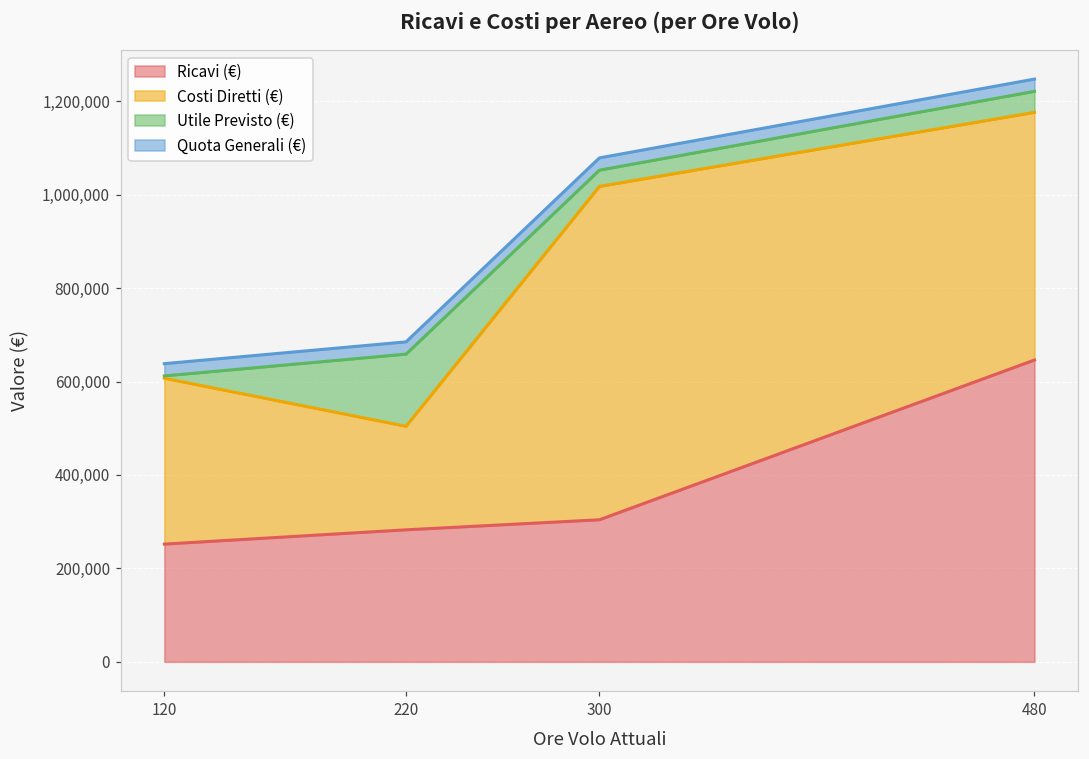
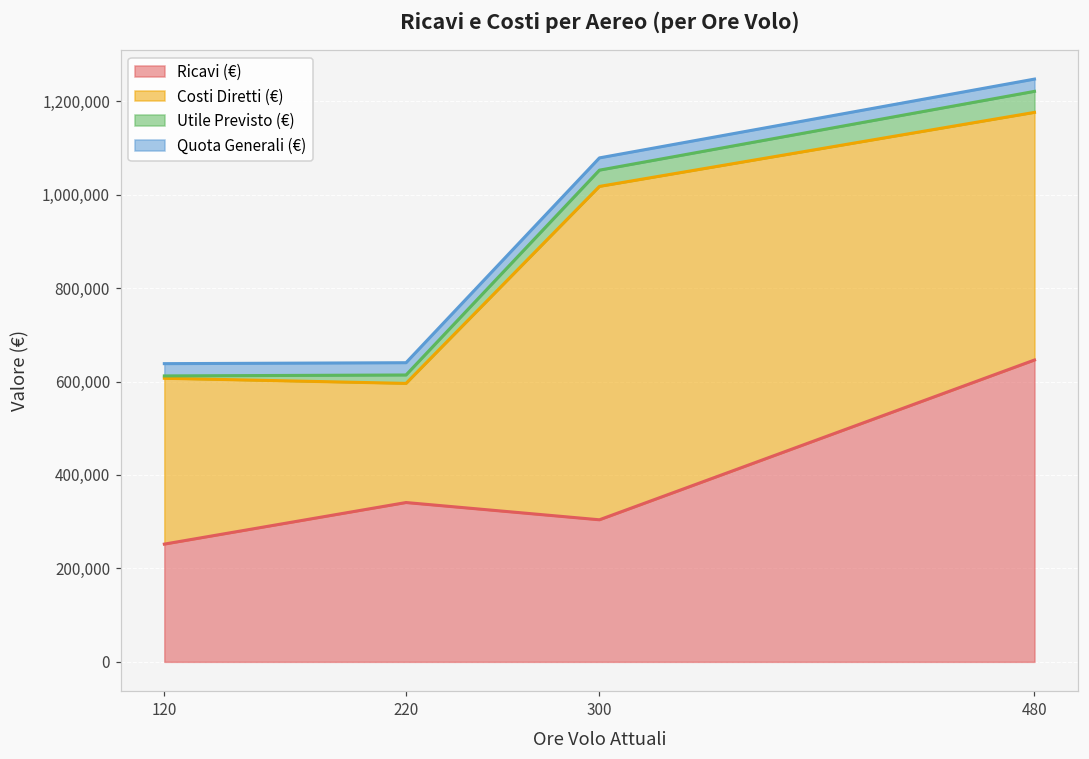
Ricavi (€), 220: 280,000 -> 340,000
Costi Diretti (€), 220: 220,000 -> 260,000
Utile Previsto (€), 220: 150,000 -> 20,000
